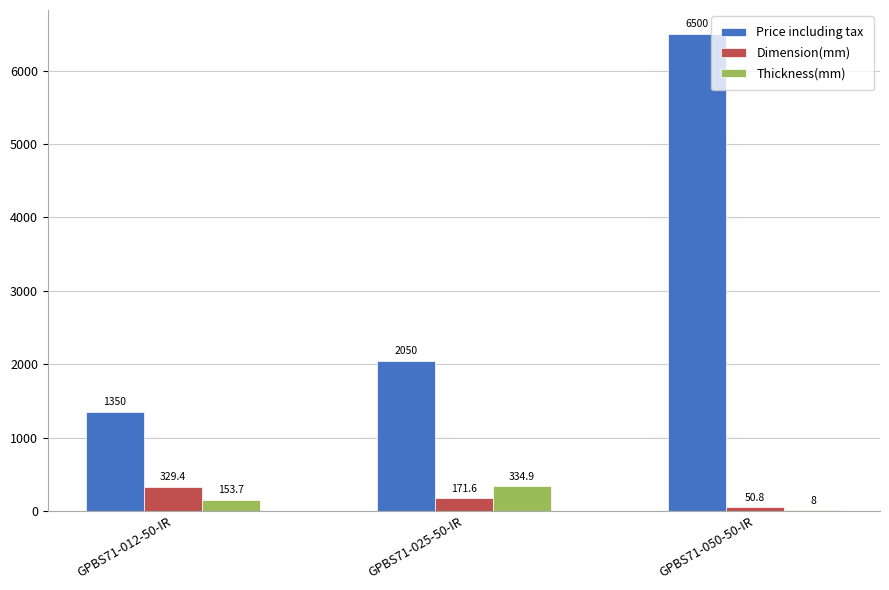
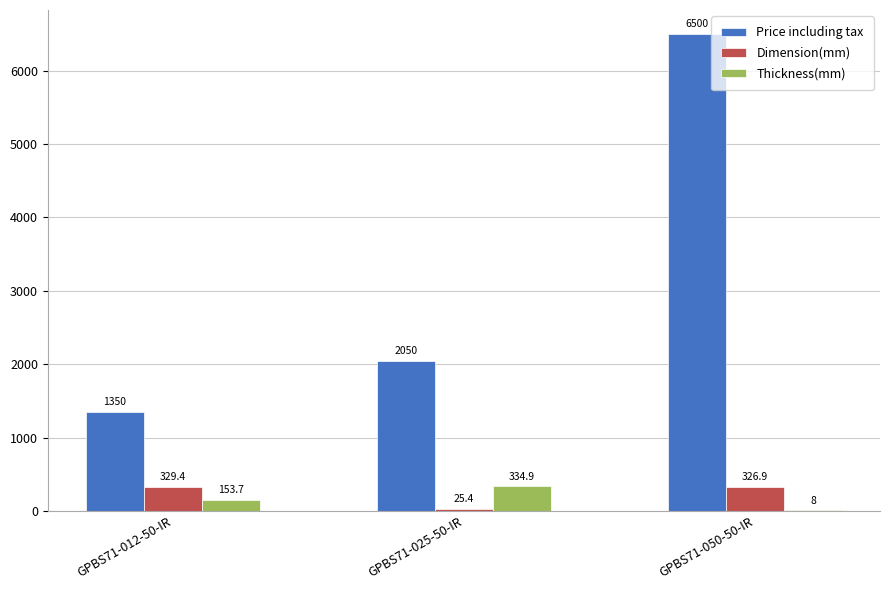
Dimension(mm), GPBS71-025-50-IR: 171.6 -> 25.4
Dimension(mm), GPBS71-050-50-IR: 50.8 -> 326.9
